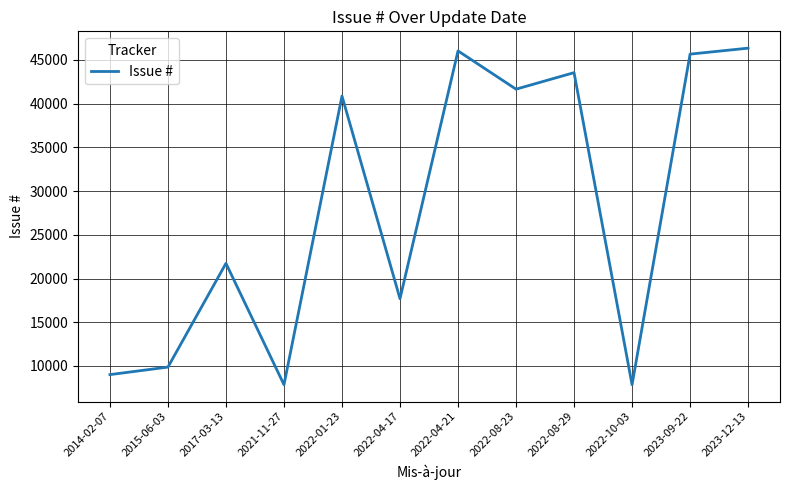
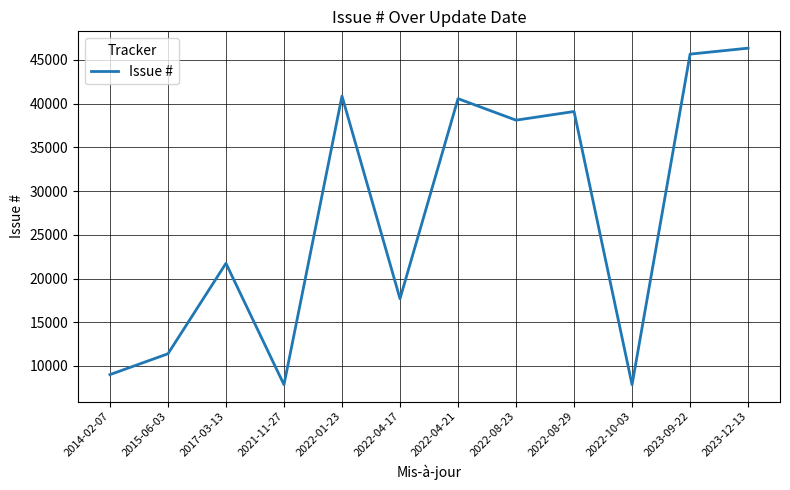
2015-06-03: 10000 -> 11000
2022-04-21: 46000 -> 41000
2022-08-23: 42000 -> 38000
2022-08-29: 44000 -> 39000
